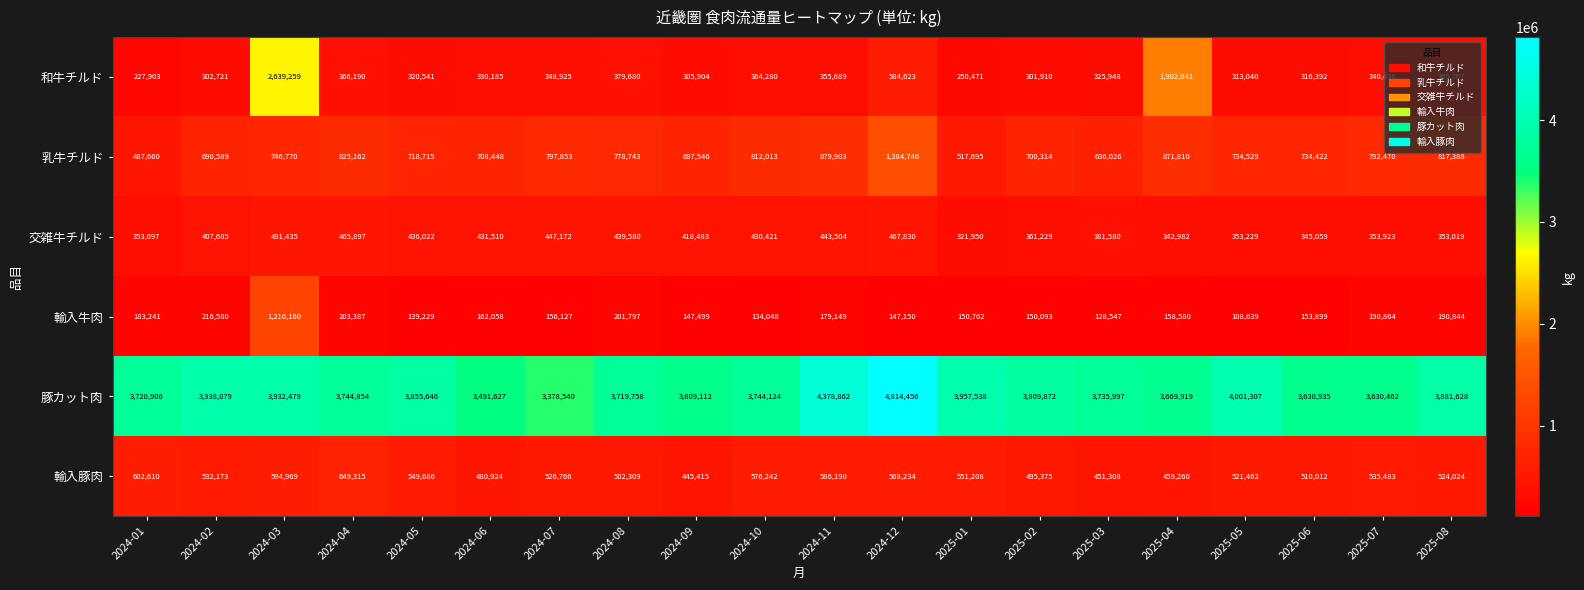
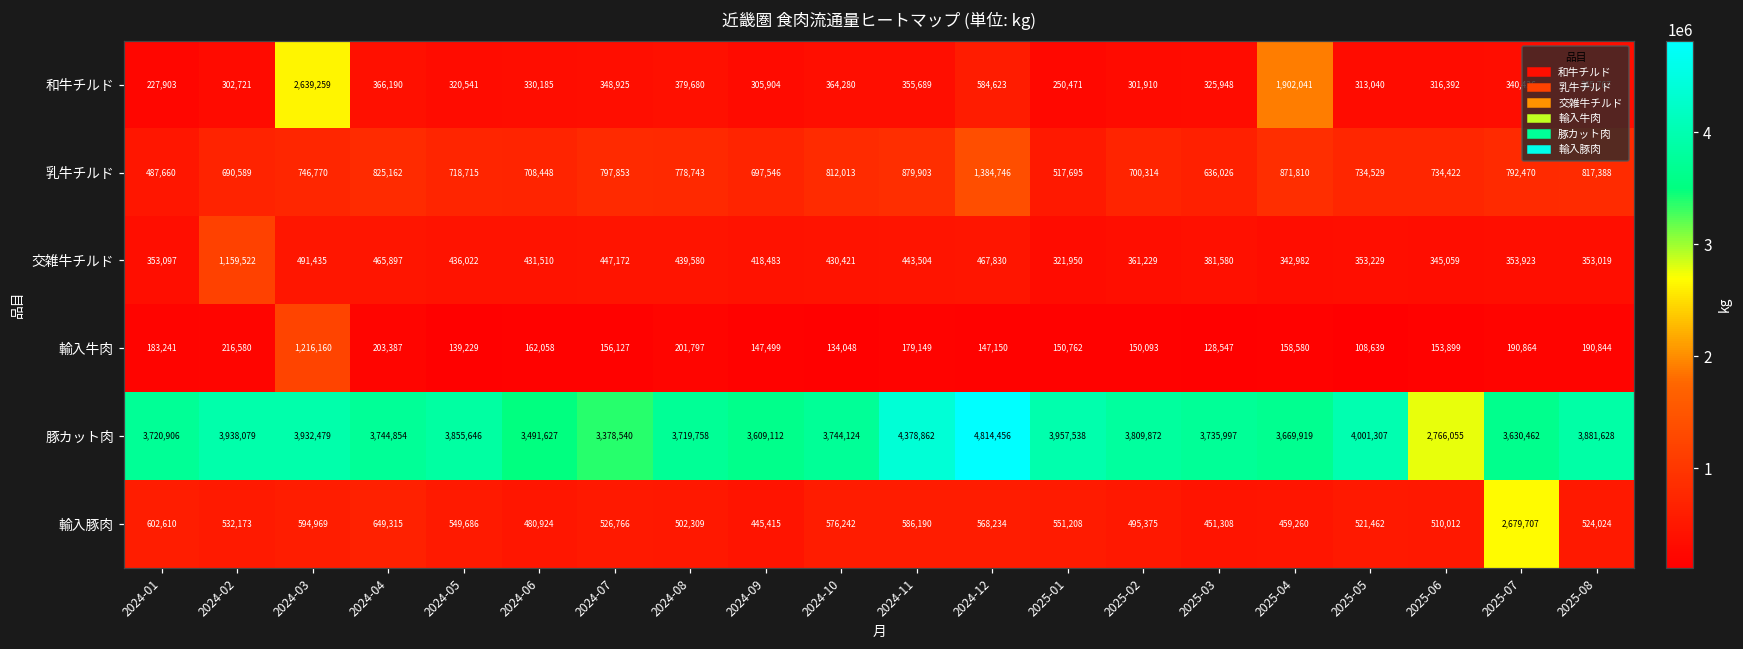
交雑牛チルド, 2024-02: 407,685 -> 1,159,522
豚カット肉, 2025-06: 3,630,935 -> 2,766,055
輸入豚肉, 2025-07: 535,483 -> 2,679,707
